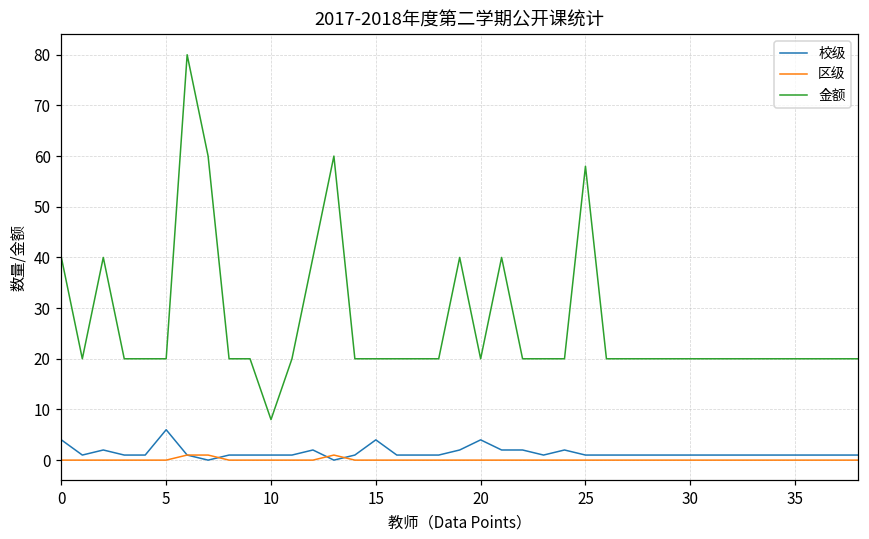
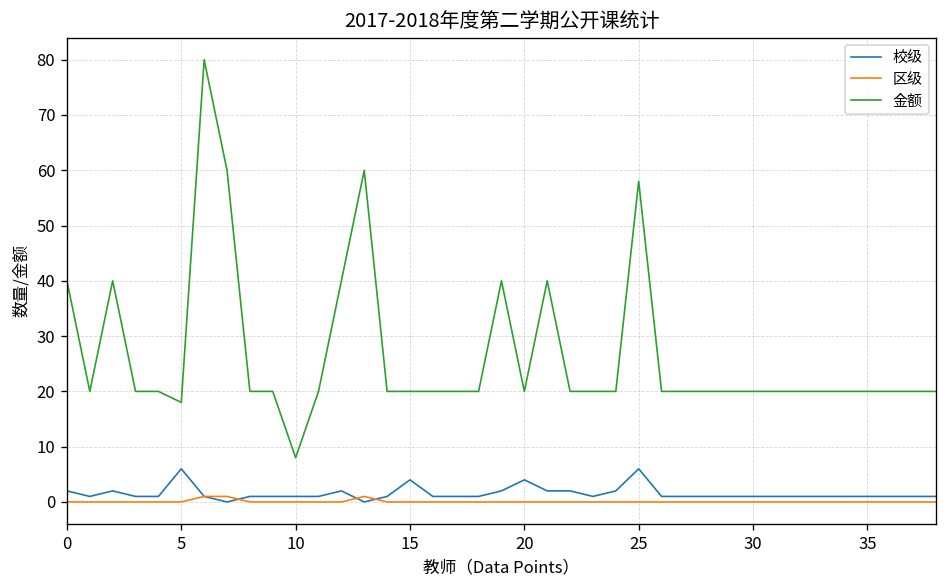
校级, 0: 4 -> 2
金额, 5: 20 -> 18
校级, 25: 1 -> 6
